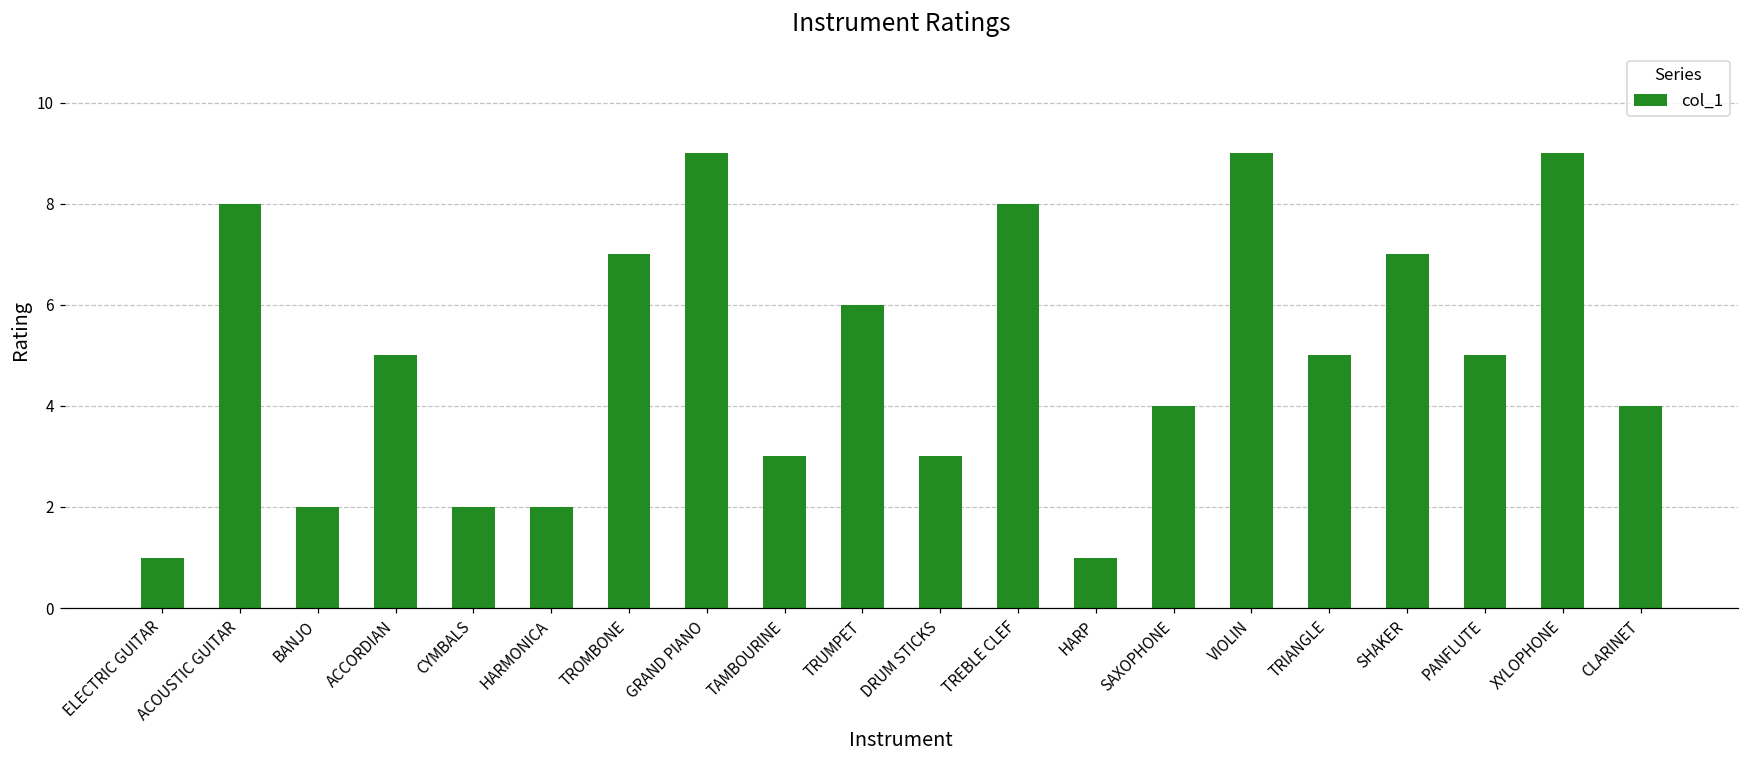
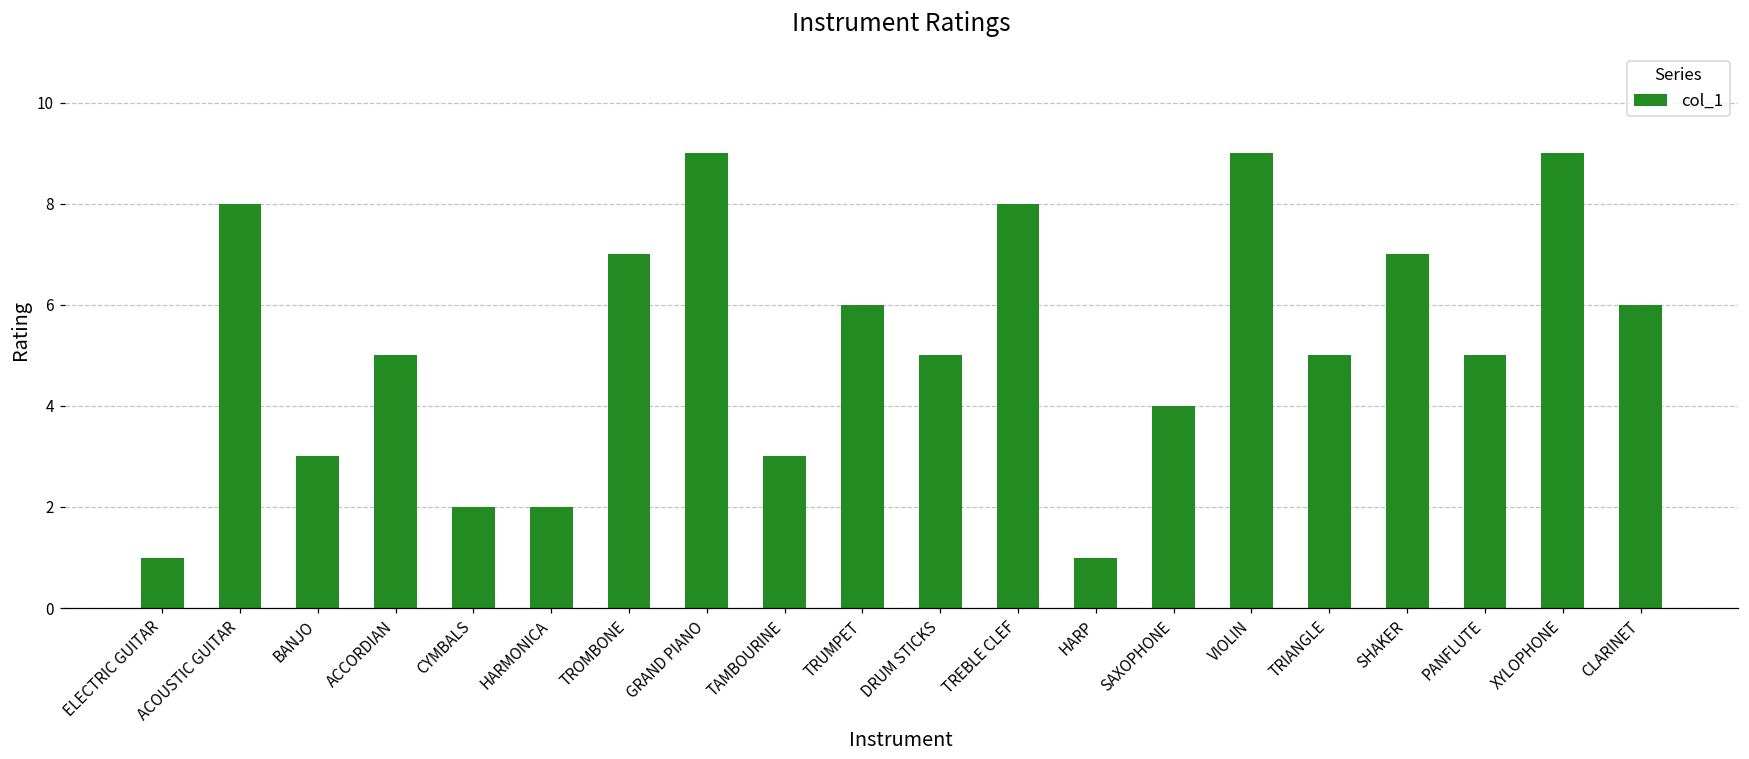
BANJO: 2 -> 3
DRUM STICKS: 3 -> 5
CLARINET: 4 -> 6
